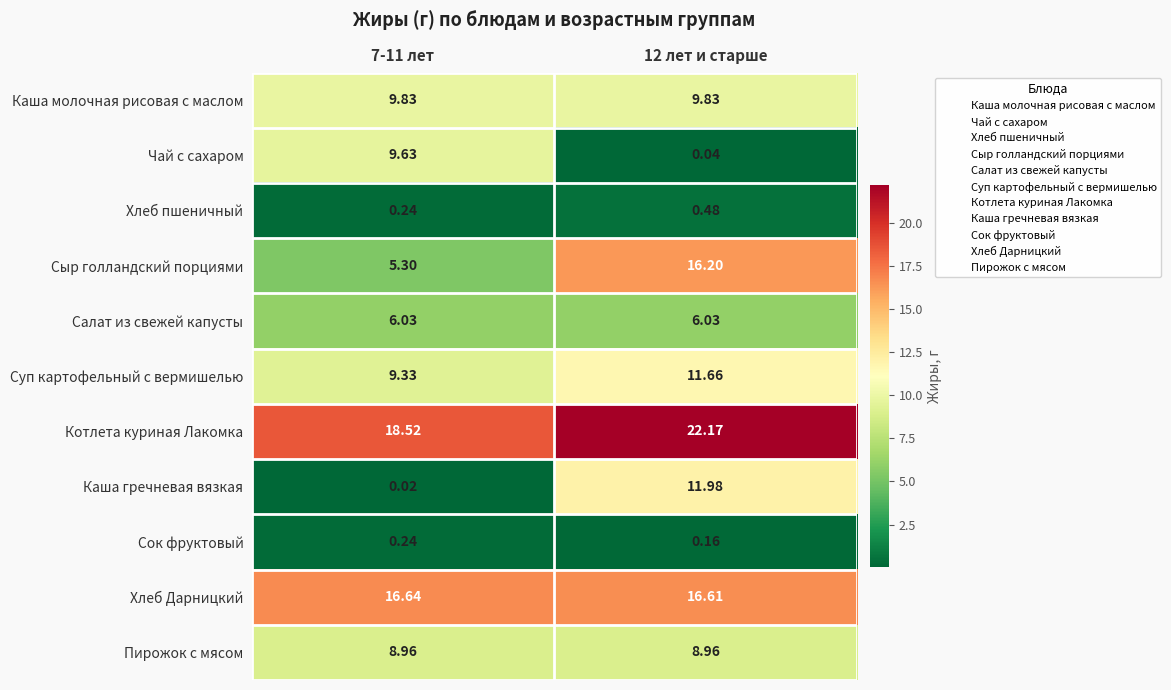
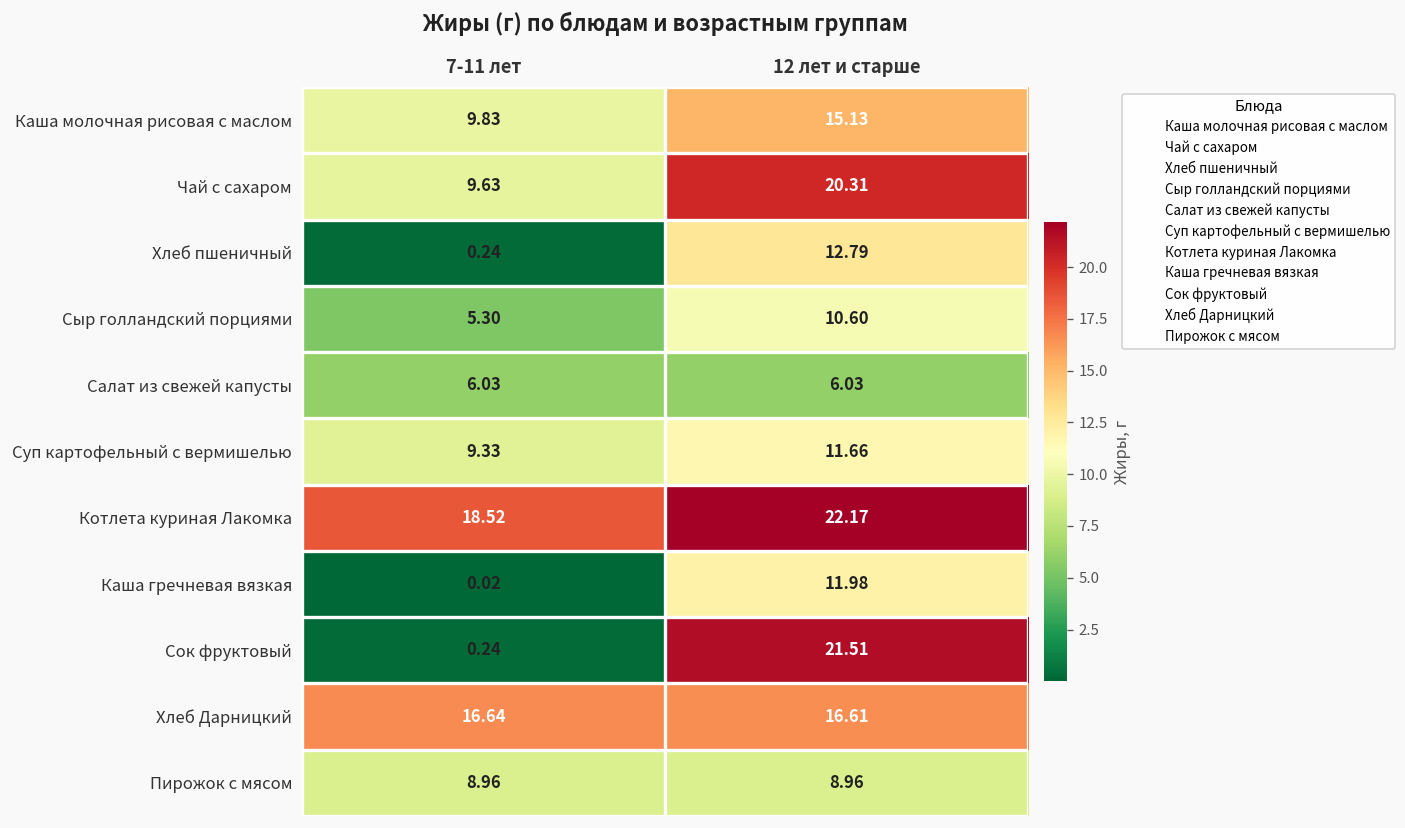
Каша молочная рисовая с маслом, 12 лет и старше: 9.83 -> 15.13
Чай с сахаром, 12 лет и старше: 0.04 -> 20.31
Хлеб пшеничный, 12 лет и старше: 0.48 -> 12.79
Сыр голландский порциями, 12 лет и старше: 16.20 -> 10.60
Сок фруктовый, 12 лет и старше: 0.16 -> 21.51
